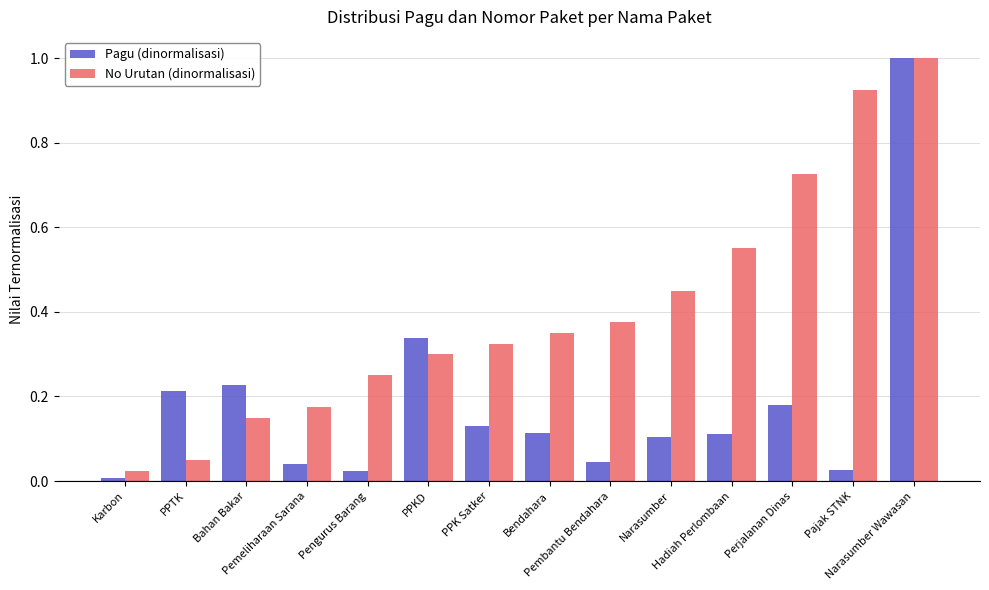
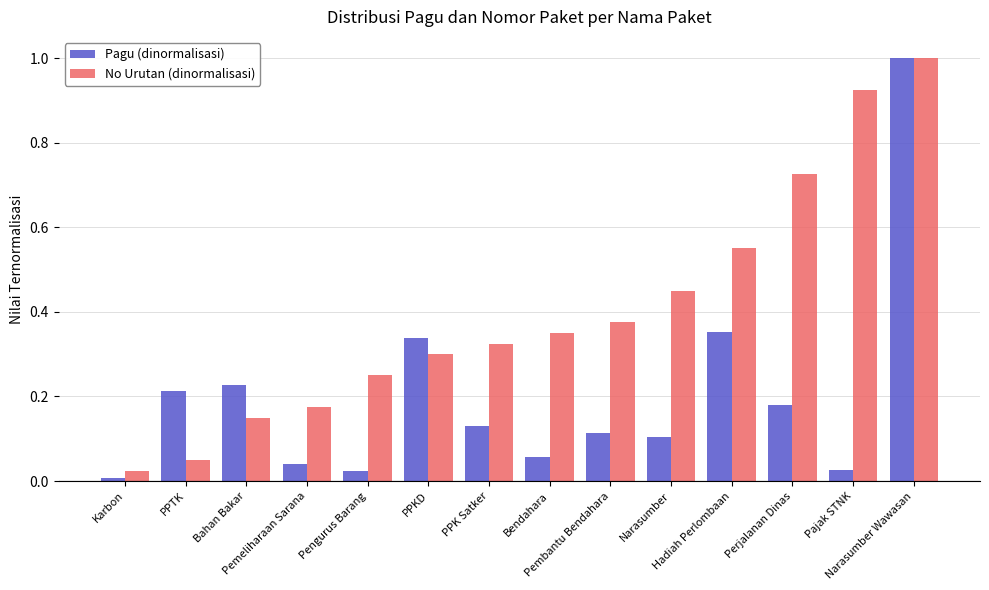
Pagu (dinormalisasi), Bendahara: 0.11 -> 0.06
Pagu (dinormalisasi), Pembantu Bendahara: 0.05 -> 0.11
Pagu (dinormalisasi), Hadiah Perlombaan: 0.11 -> 0.35
